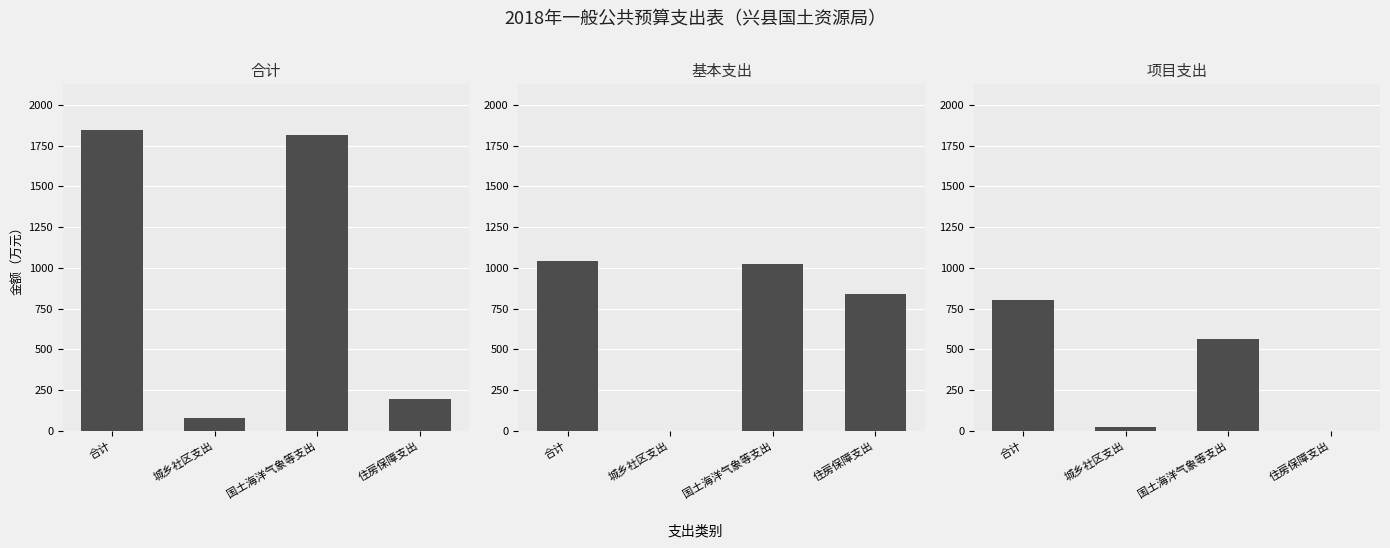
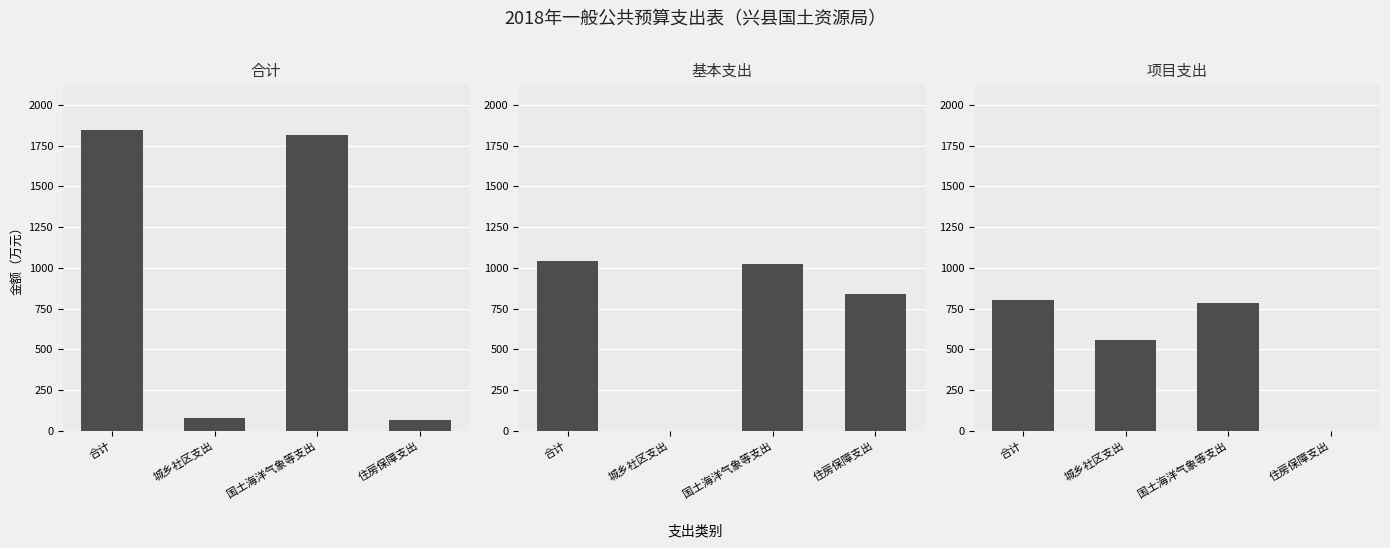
合计, 住房保障支出: 190 -> 70
项目支出, 城乡社区支出: 20 -> 550
项目支出, 国土海洋气象等支出: 570 -> 780
